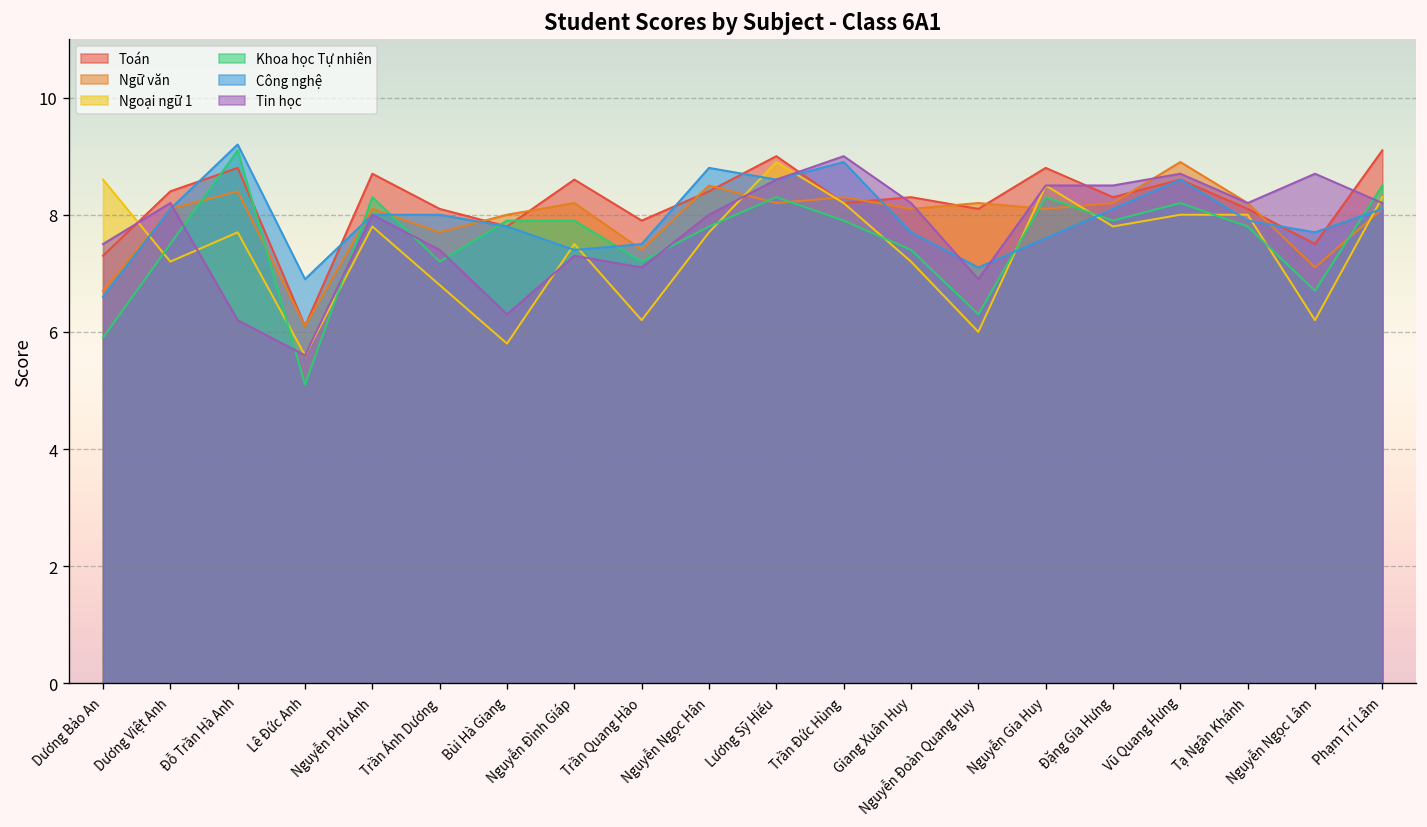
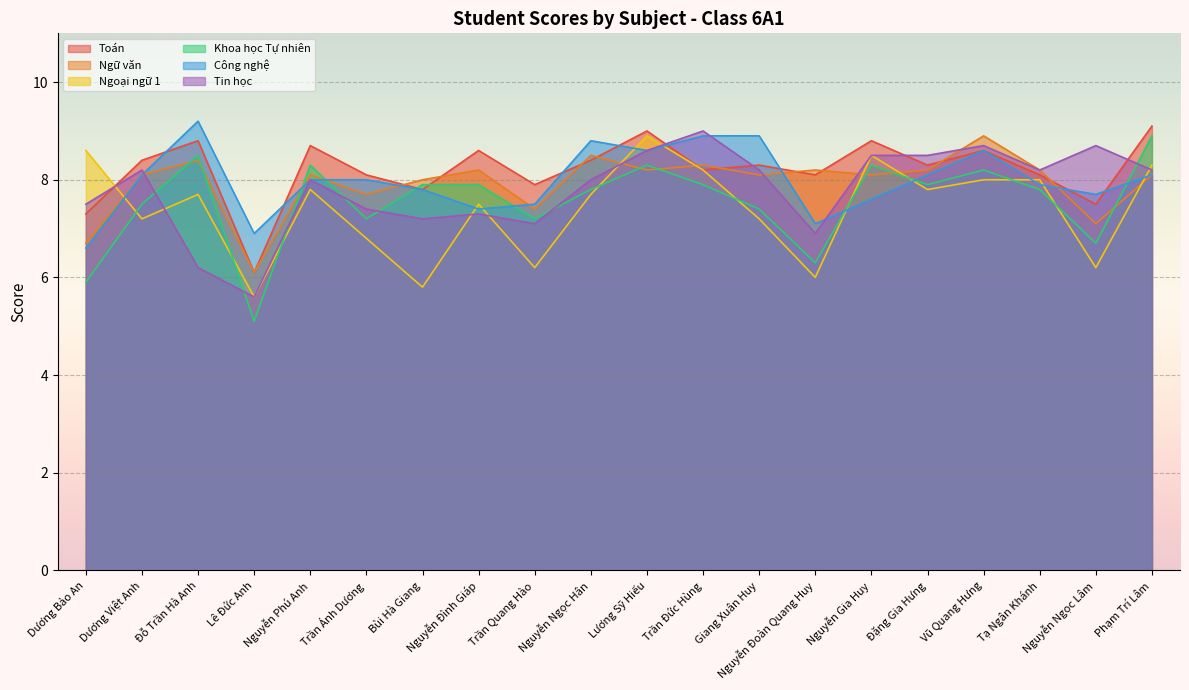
Khoa học Tự nhiên, Đỗ Trần Hà Anh: 9.1 -> 8.5
Tin học, Bùi Hà Giang: 6.3 -> 7.2
Công nghệ, Giang Xuân Huy: 7.7 -> 8.9
Khoa học Tự nhiên, Phạm Trí Lâm: 8.5 -> 8.9
